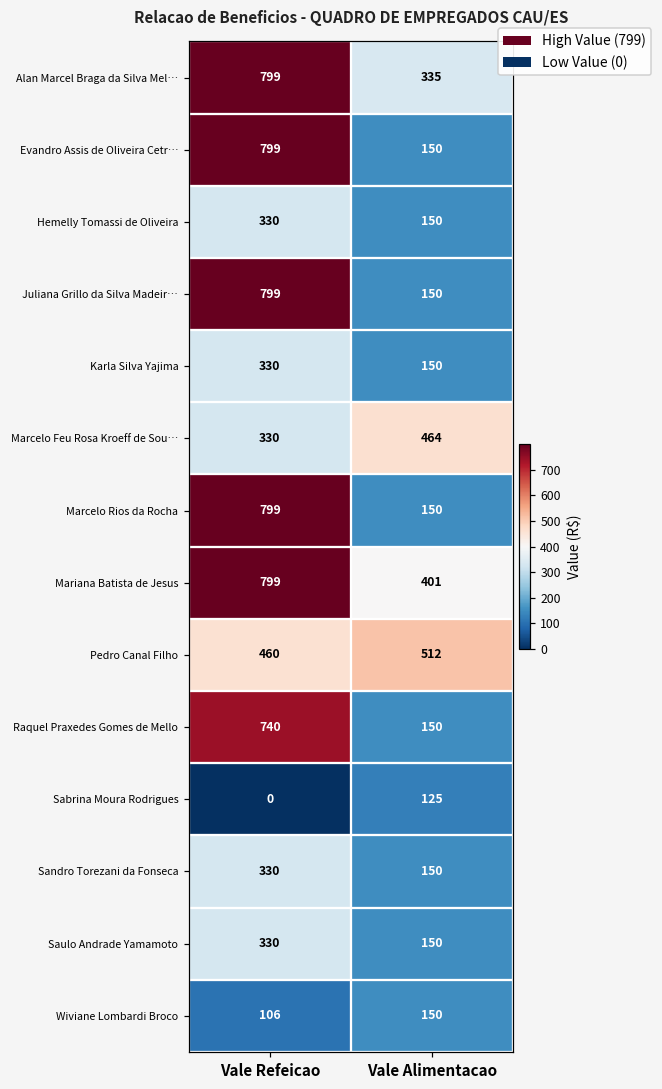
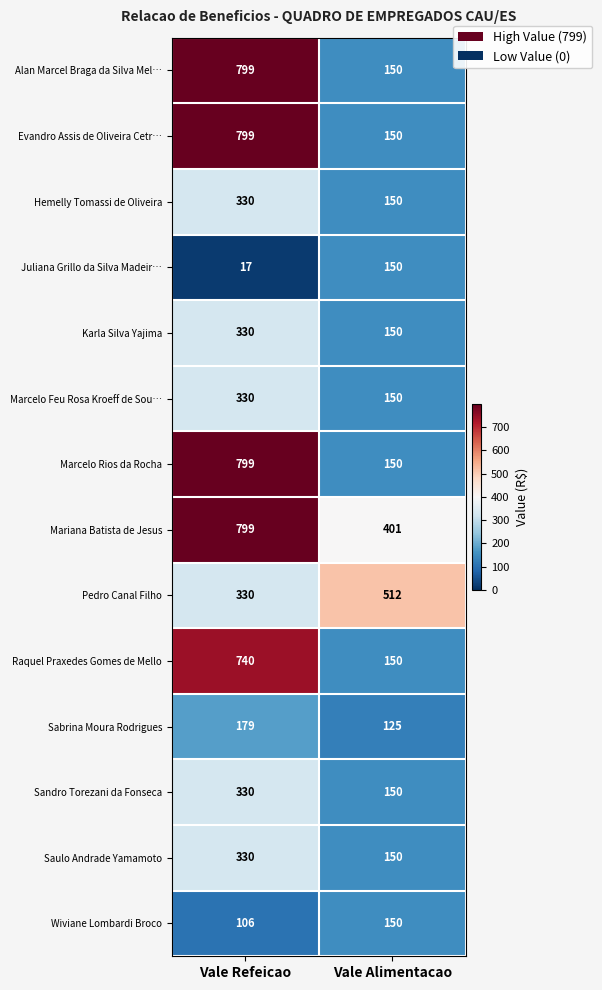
Alan Marcel Braga da Silva Mel…, Vale Alimentacao: 335 -> 150
Juliana Grillo da Silva Madeir…, Vale Refeicao: 799 -> 17
Marcelo Feu Rosa Kroeff de Sou…, Vale Alimentacao: 464 -> 150
Pedro Canal Filho, Vale Refeicao: 460 -> 330
Sabrina Moura Rodrigues, Vale Refeicao: 0 -> 179
